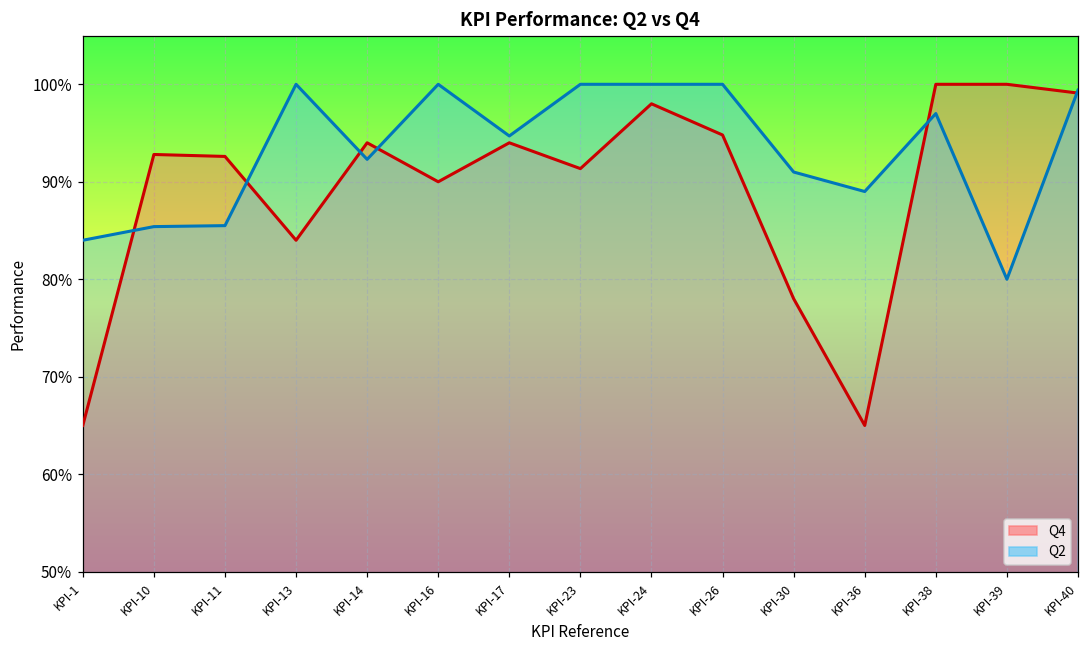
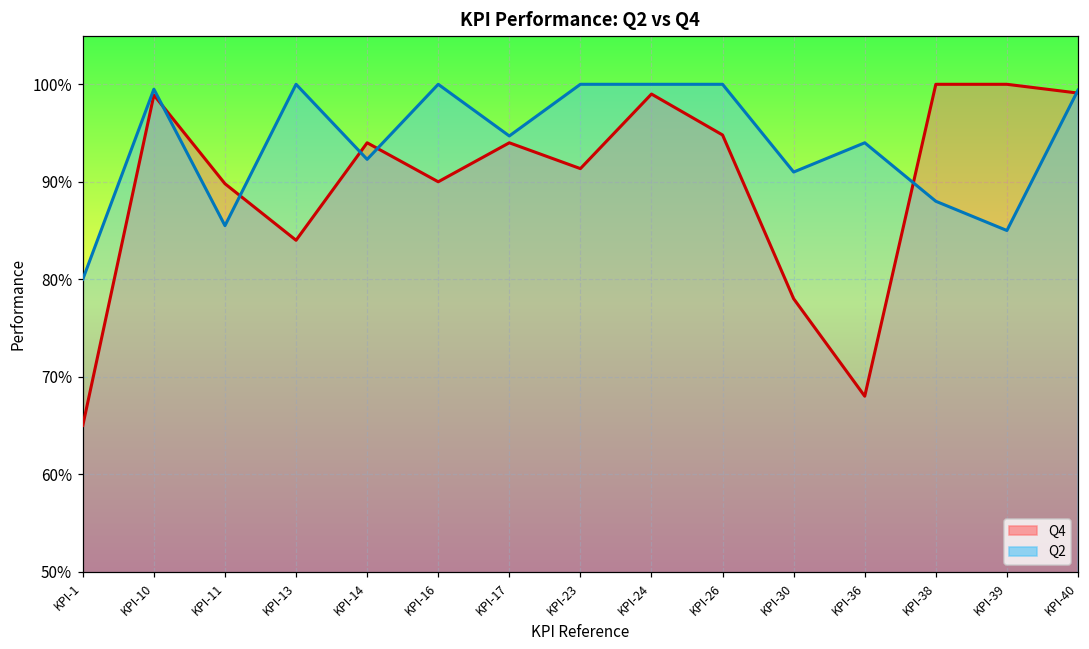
Q2, KPI-1: 84% -> 80%
Q4, KPI-10: 93% -> 99%
Q2, KPI-10: 85% -> 100%
Q4, KPI-11: 93% -> 90%
Q4, KPI-24: 98% -> 99%
Q4, KPI-36: 65% -> 68%
Q2, KPI-36: 89% -> 94%
Q2, KPI-38: 97% -> 88%
Q2, KPI-39: 80% -> 85%
